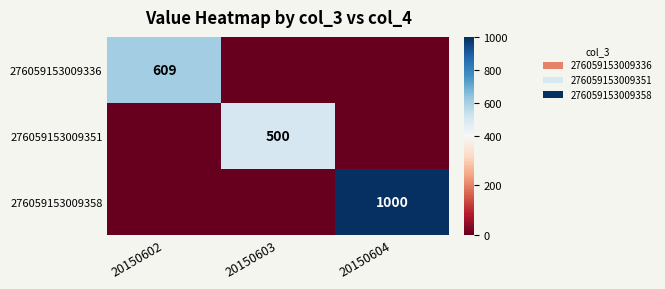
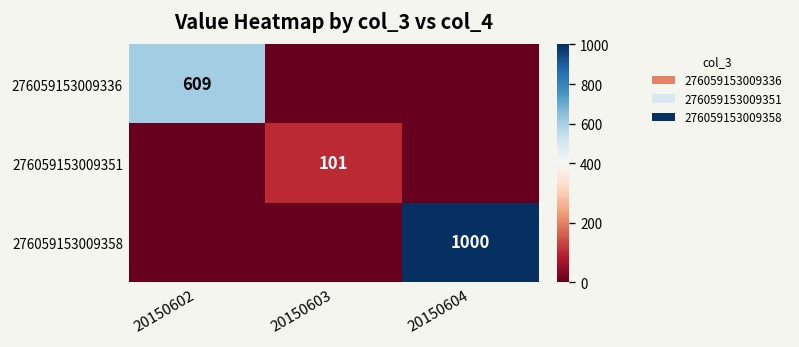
276059153009351, 20150603: 500 -> 101
